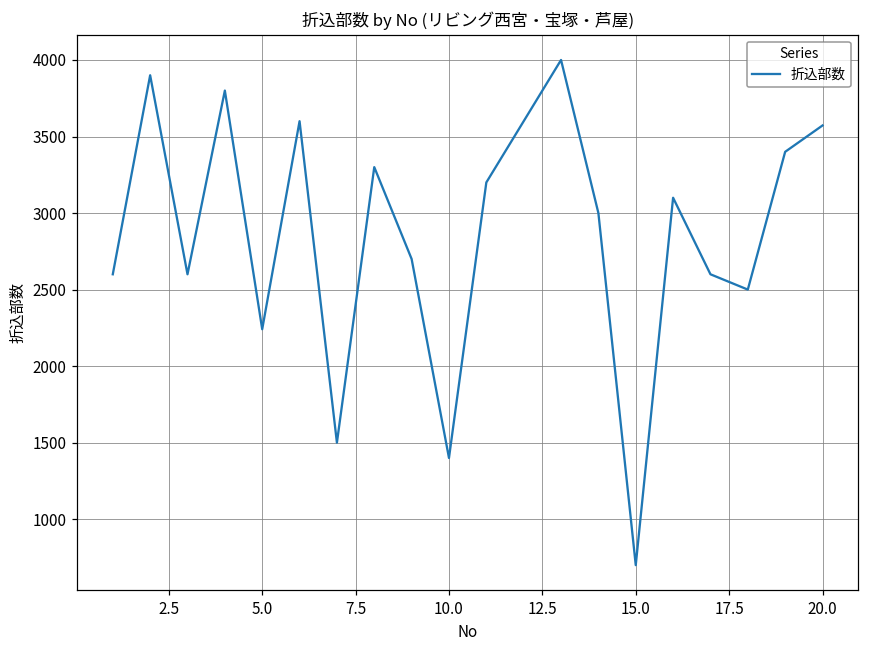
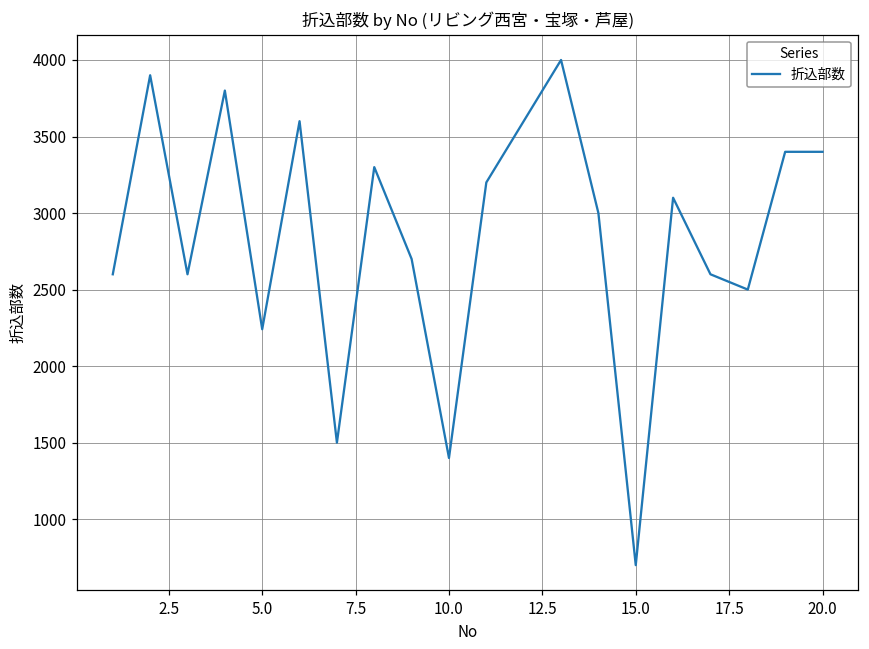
20.0: 3570 -> 3400
